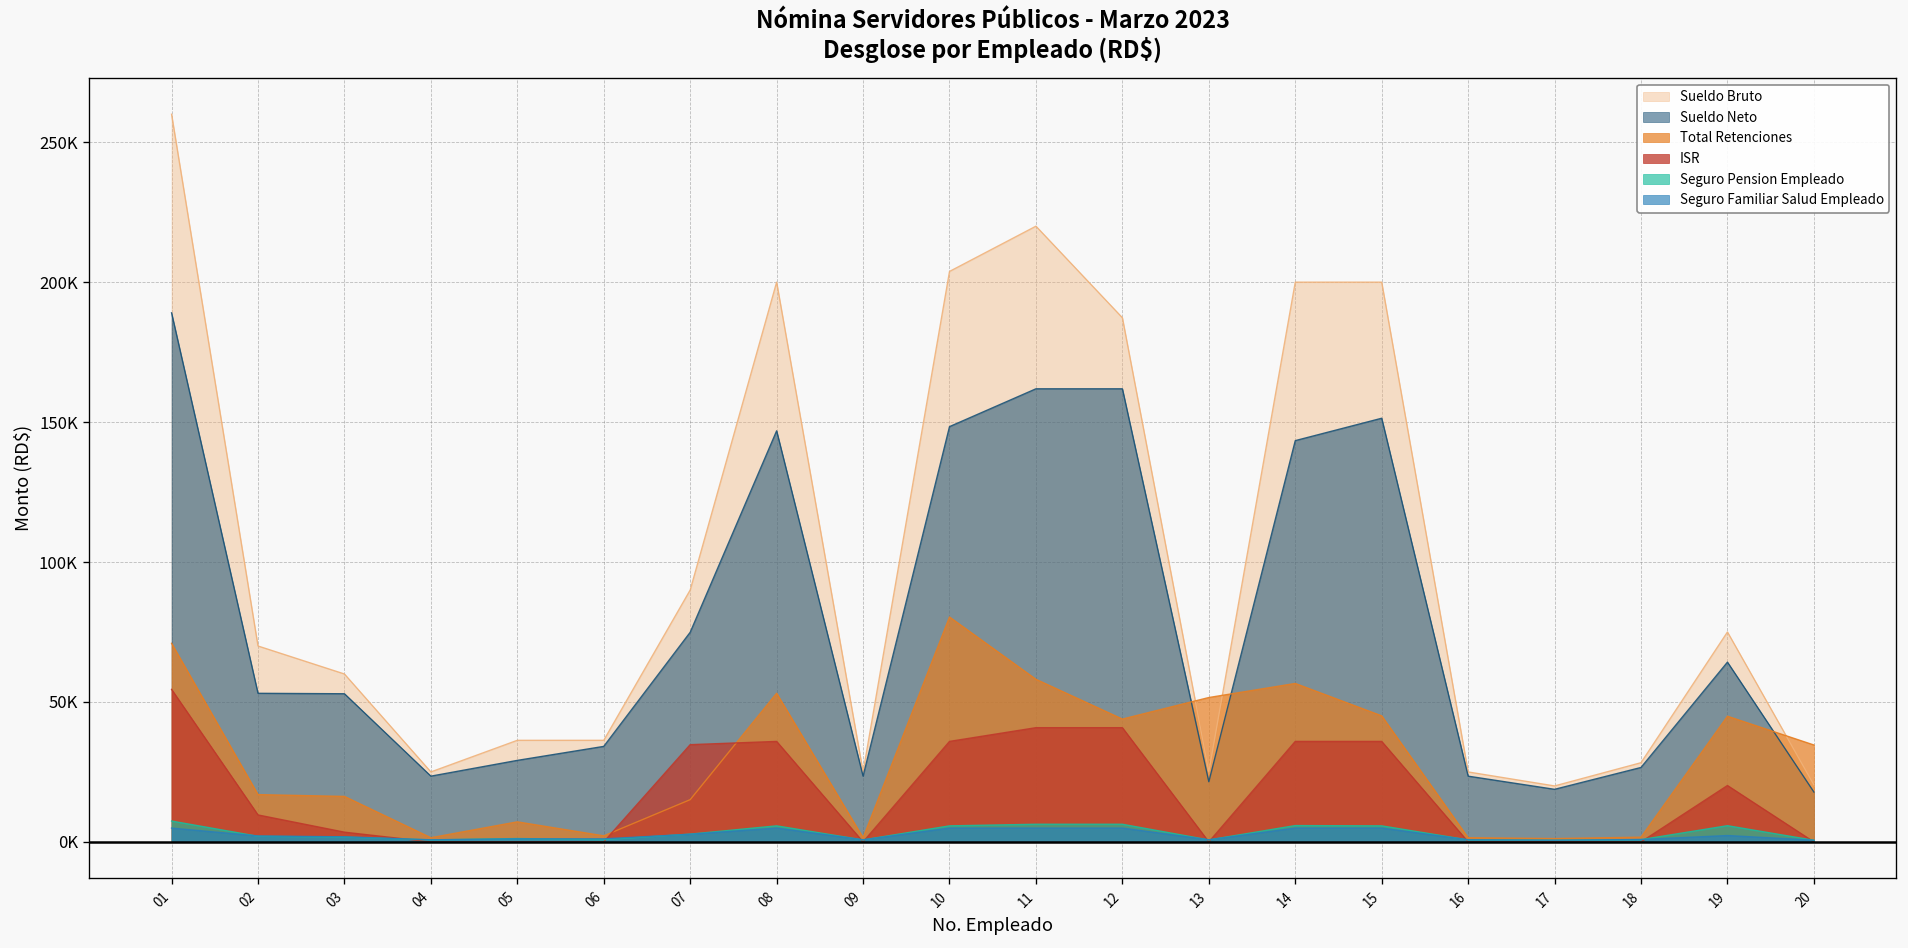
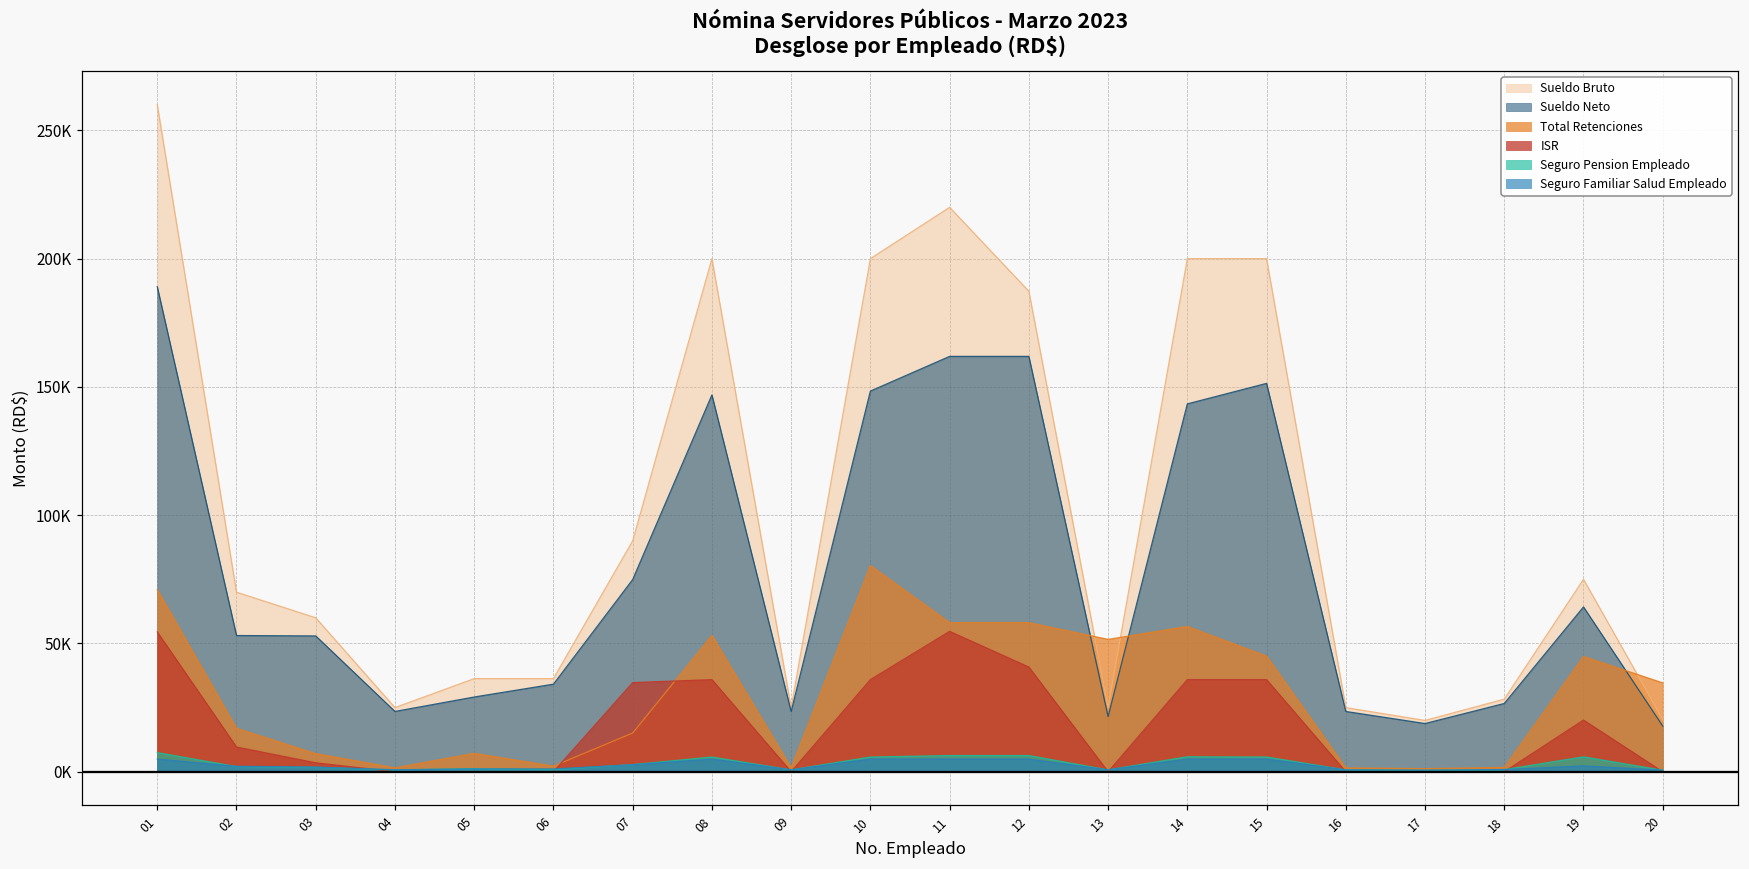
Total Retenciones, 03: 16000 -> 7000
Sueldo Bruto, 10: 204000 -> 200000
ISR, 11: 41000 -> 55000
Total Retenciones, 12: 44000 -> 58000
